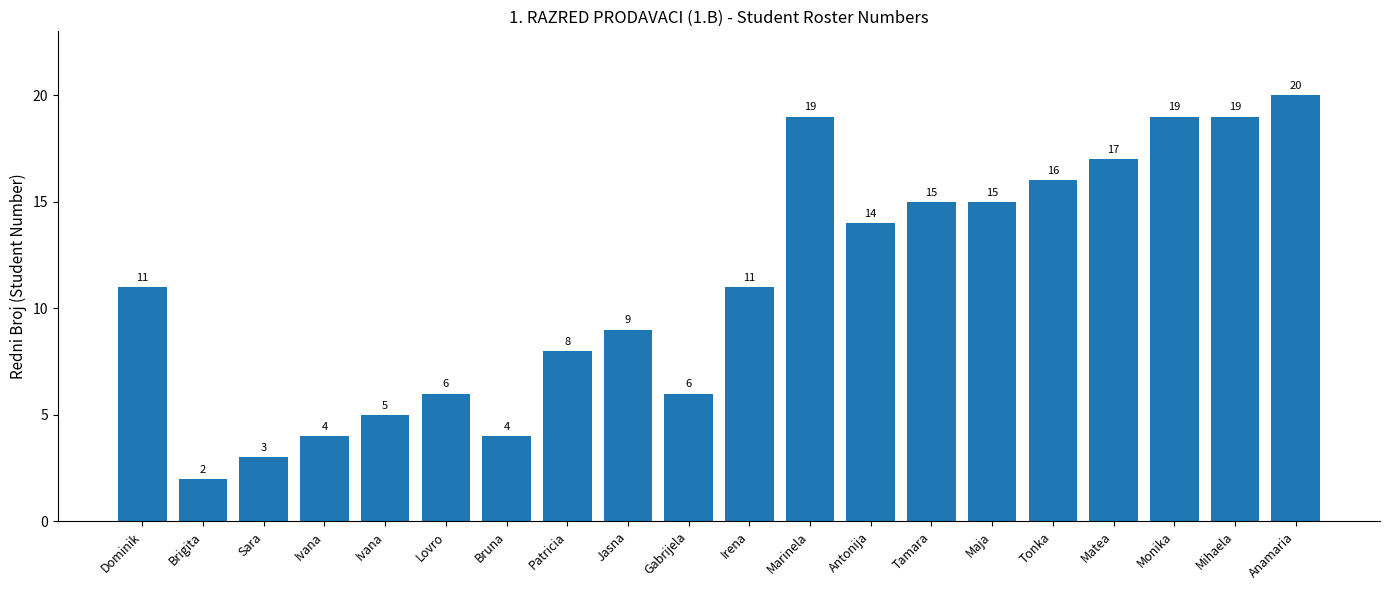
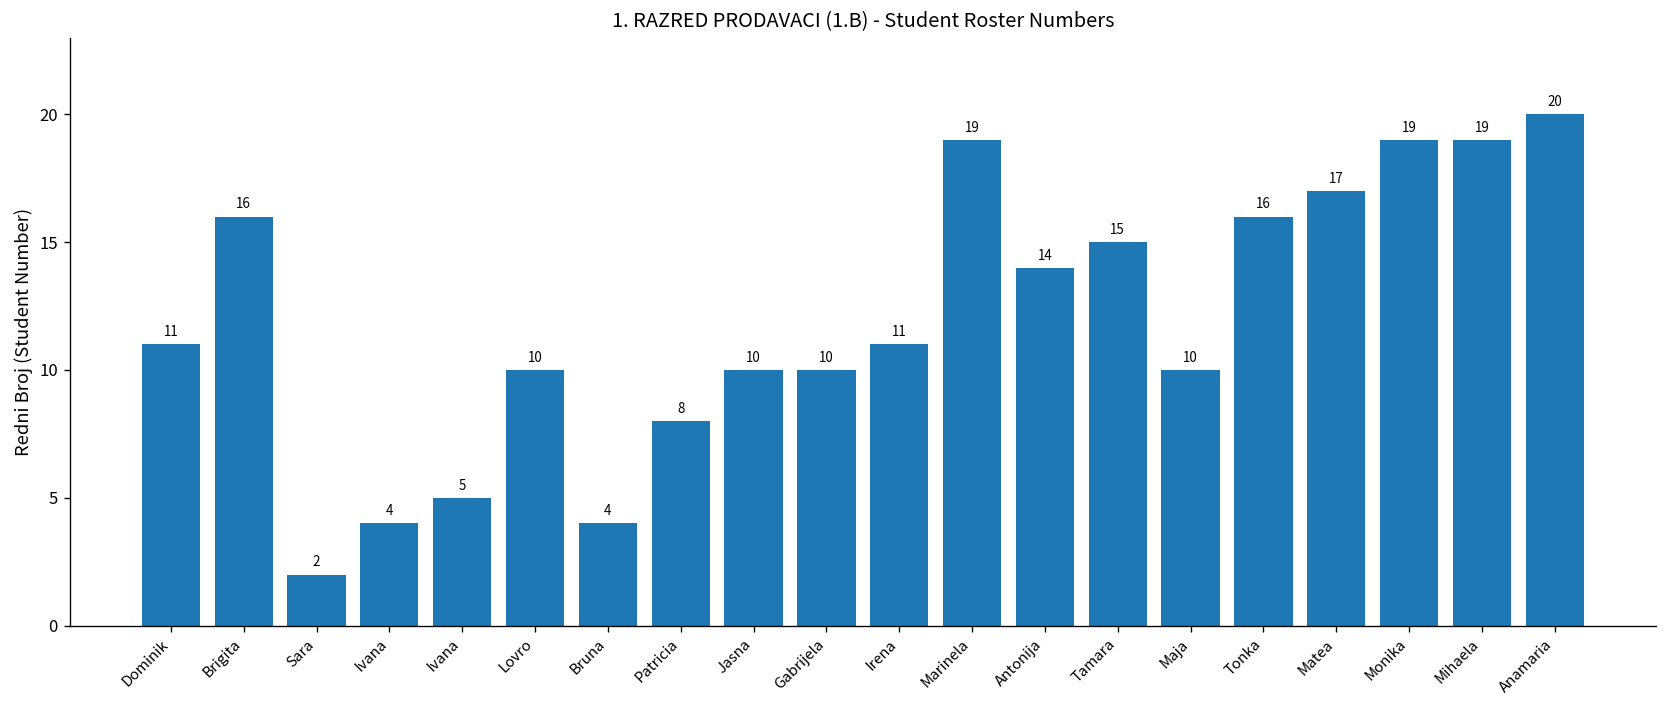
Brigita: 2 -> 16
Sara: 3 -> 2
Lovro: 6 -> 10
Jasna: 9 -> 10
Gabrijela: 6 -> 10
Maja: 15 -> 10
